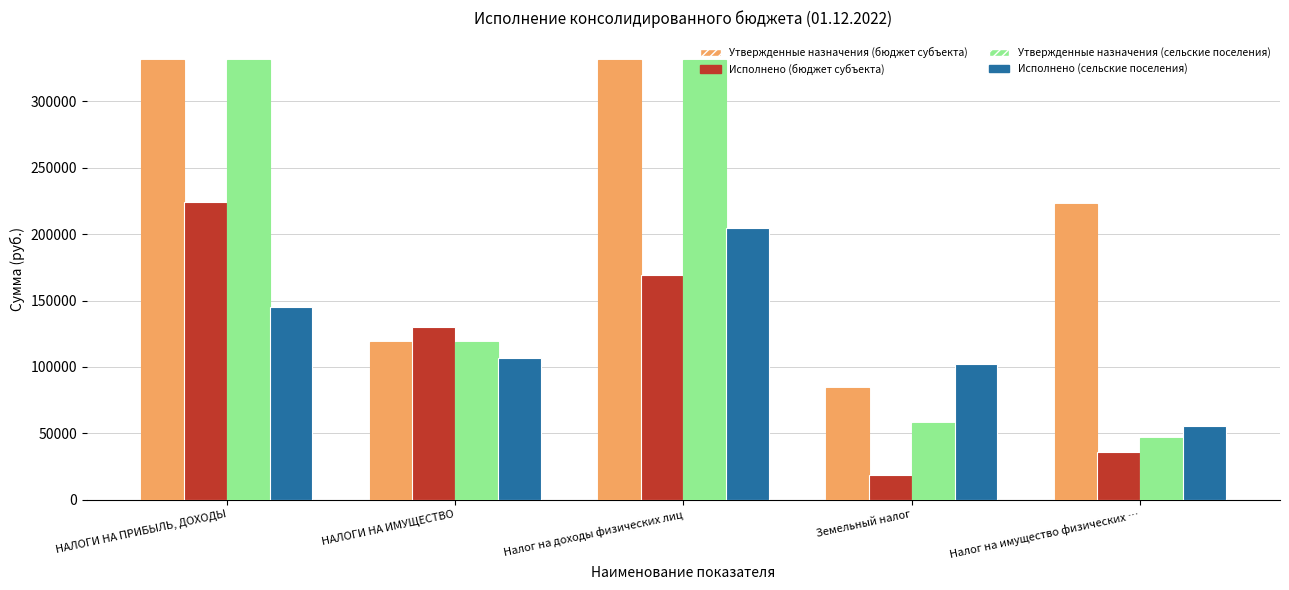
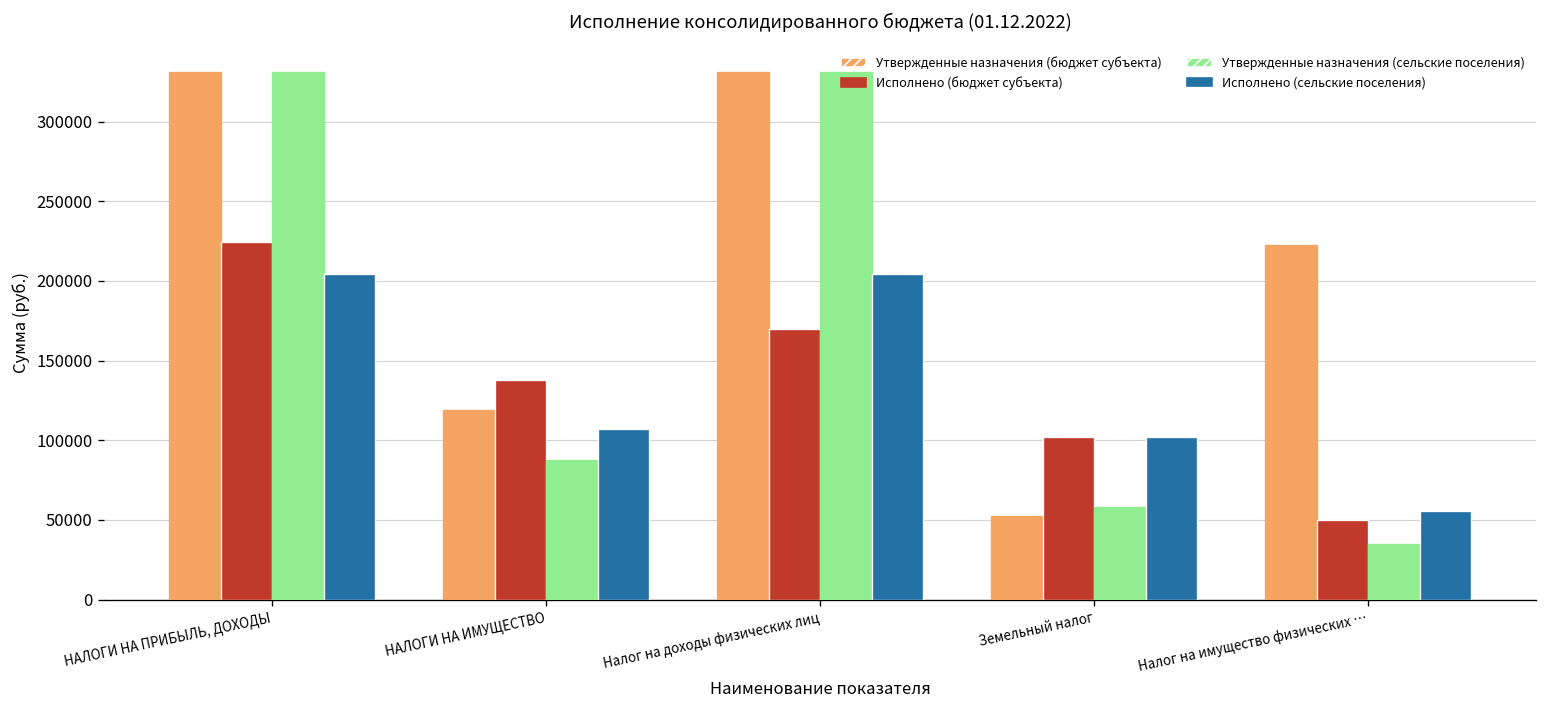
Исполнено (сельские поселения), НАЛОГИ НА ПРИБЫЛЬ, ДОХОДЫ: 145000 -> 205000
Исполнено (бюджет субъекта), НАЛОГИ НА ИМУЩЕСТВО: 130000 -> 138000
Утвержденные назначения (сельские поселения), НАЛОГИ НА ИМУЩЕСТВО: 119000 -> 87000
Утвержденные назначения (бюджет субъекта), Земельный налог: 84000 -> 52000
Исполнено (бюджет субъекта), Земельный налог: 19000 -> 102000
Исполнено (бюджет субъекта), Налог на имущество физических …: 36000 -> 50000
Утвержденные назначения (сельские поселения), Налог на имущество физических …: 47000 -> 35000
